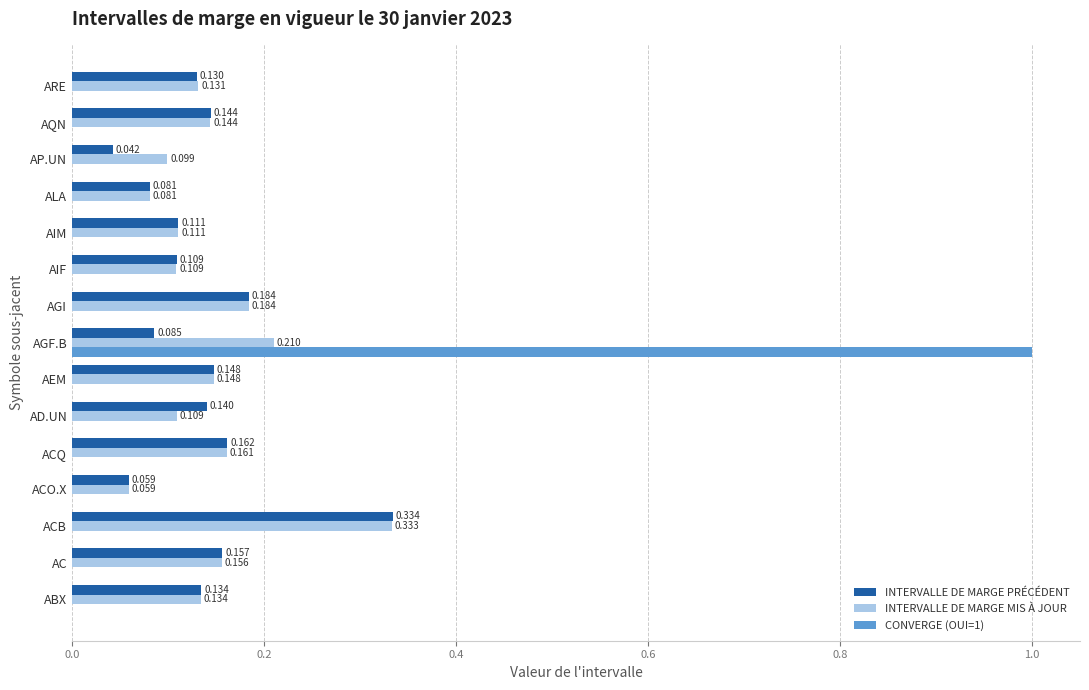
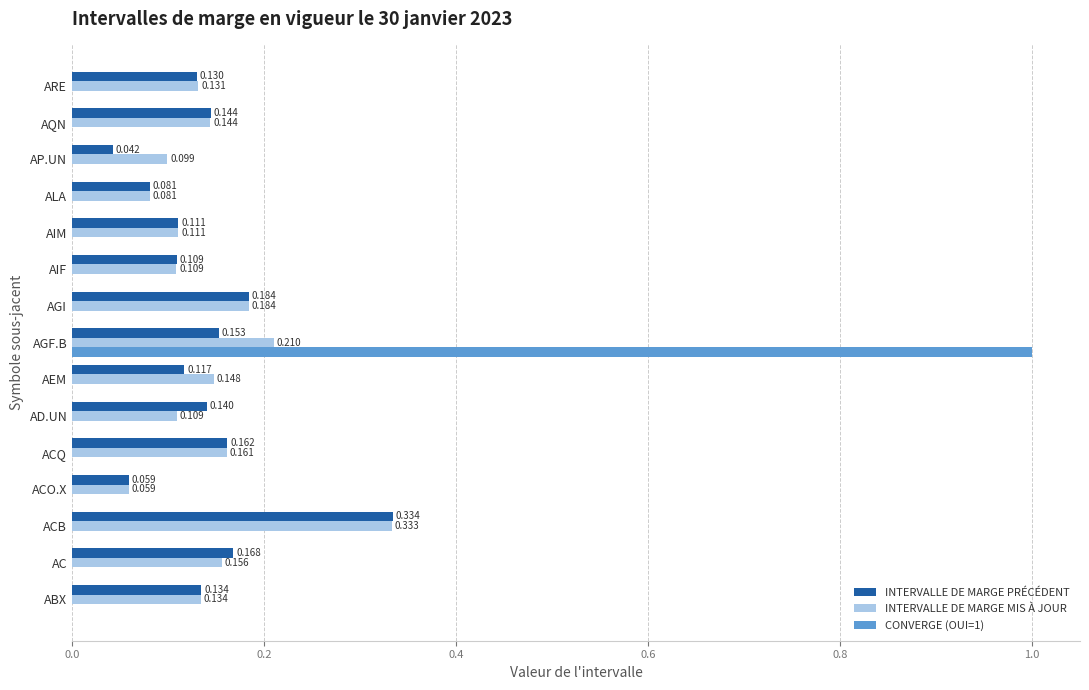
INTERVALLE DE MARGE PRÉCÉDENT, AGF.B: 0.085 -> 0.153
INTERVALLE DE MARGE PRÉCÉDENT, AEM: 0.148 -> 0.117
INTERVALLE DE MARGE PRÉCÉDENT, AC: 0.157 -> 0.168
